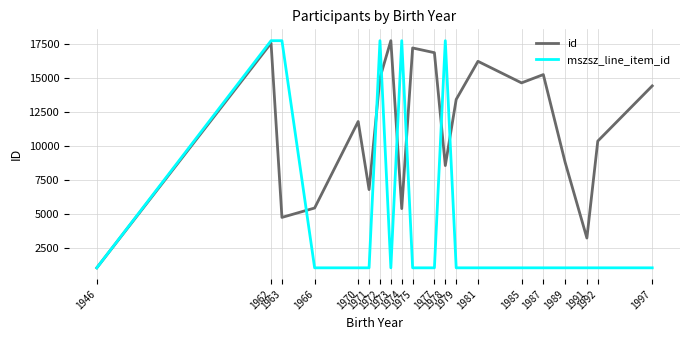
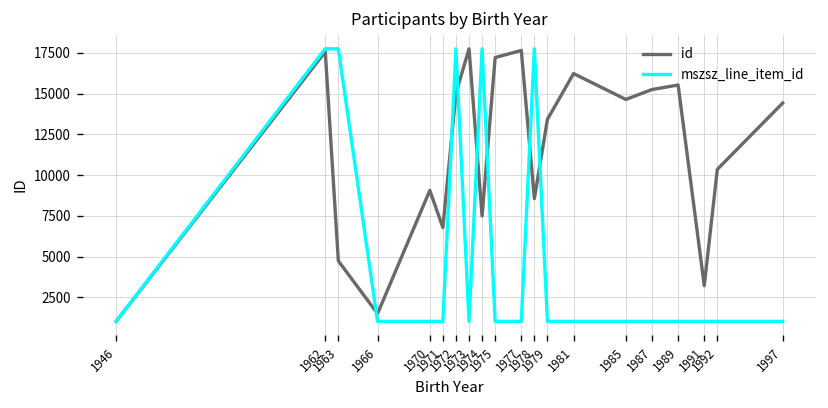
id, 1966: 5400 -> 1500
id, 1970: 11800 -> 9100
id, 1974: 5400 -> 7500
id, 1977: 16900 -> 17700
id, 1989: 8800 -> 15500
